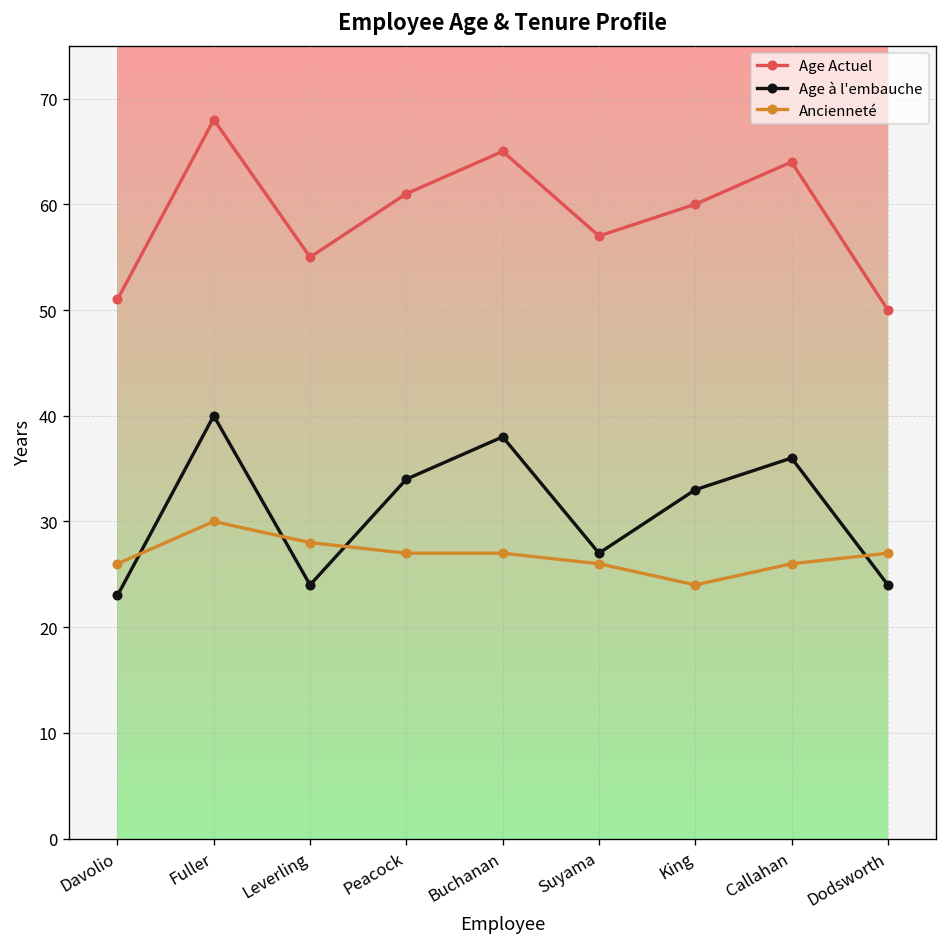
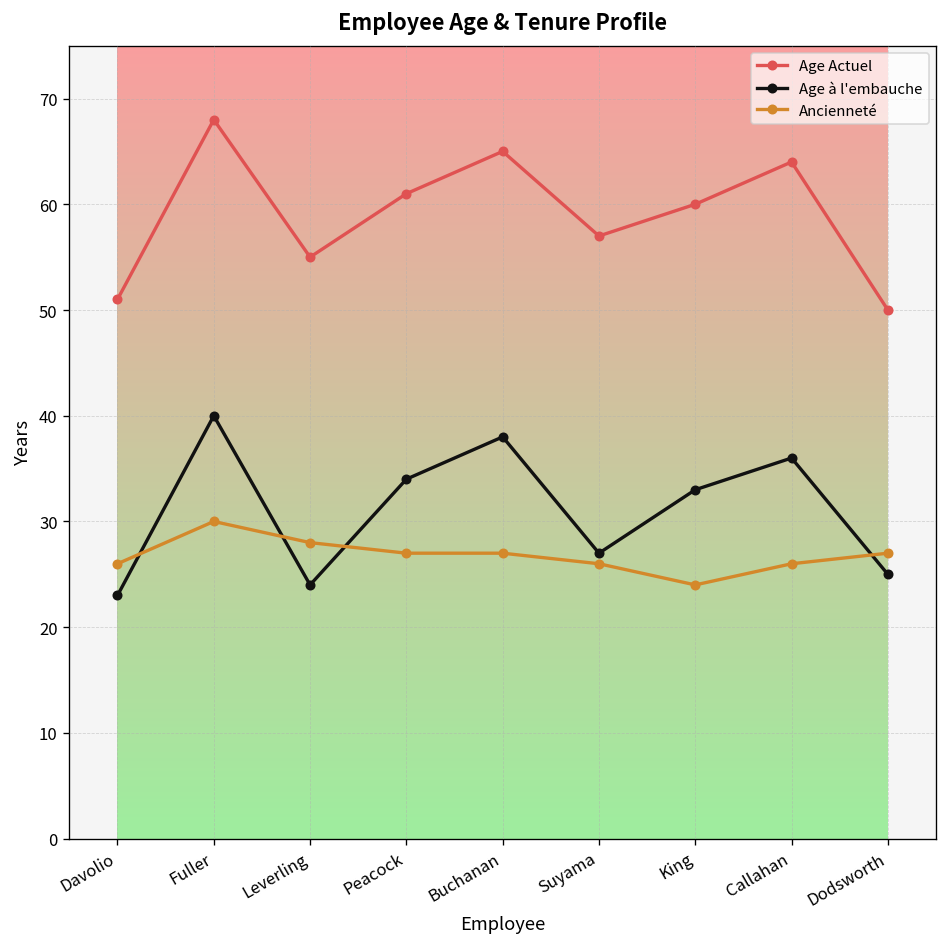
Age à l'embauche, Dodsworth: 24 -> 25
